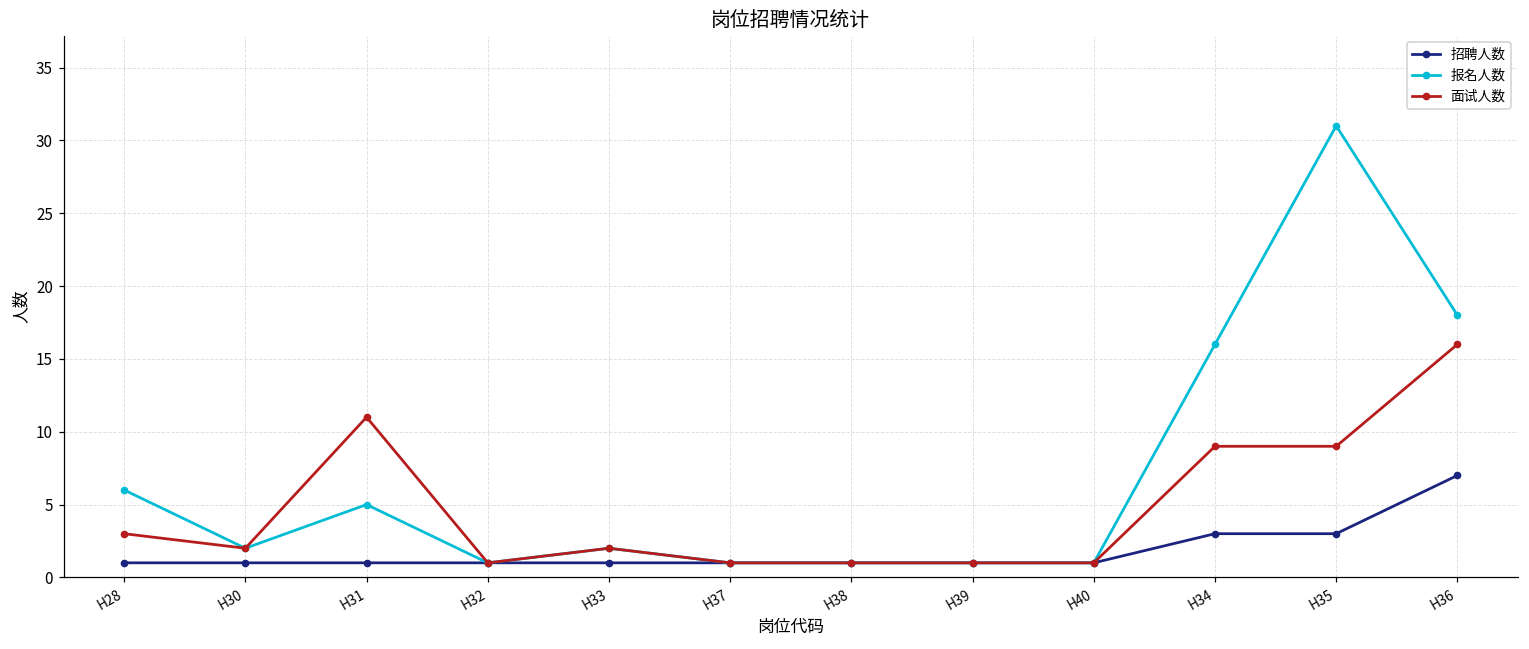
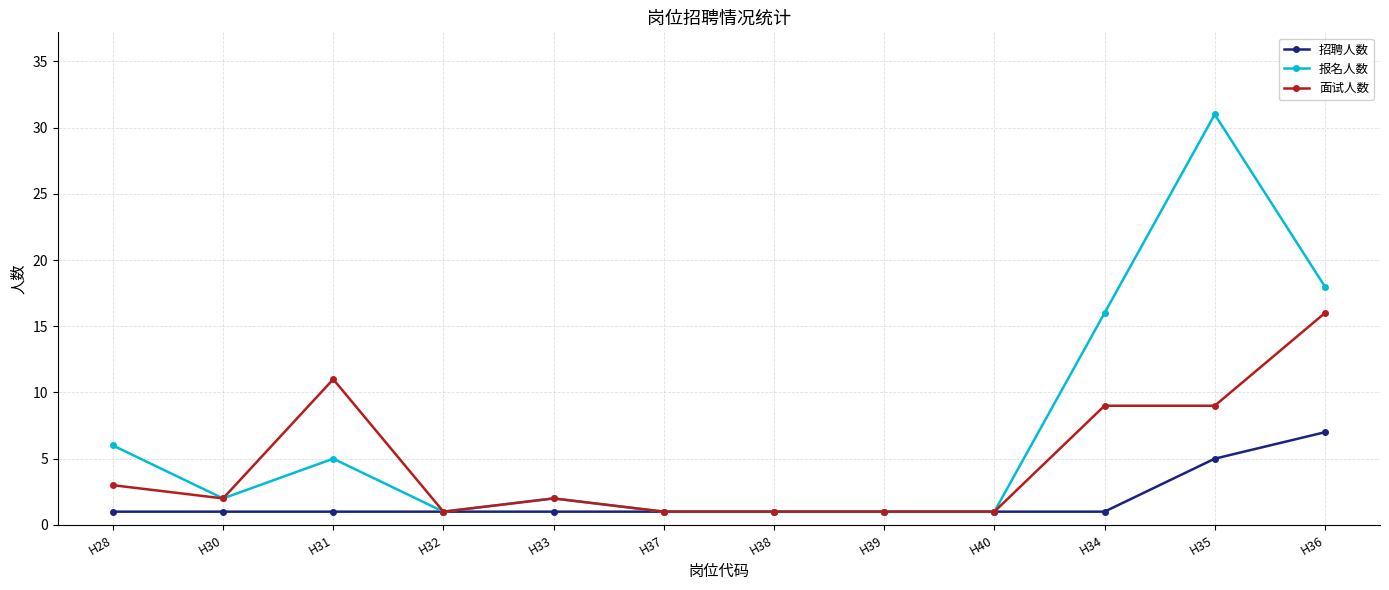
招聘人数, H34: 3 -> 1
招聘人数, H35: 3 -> 5
